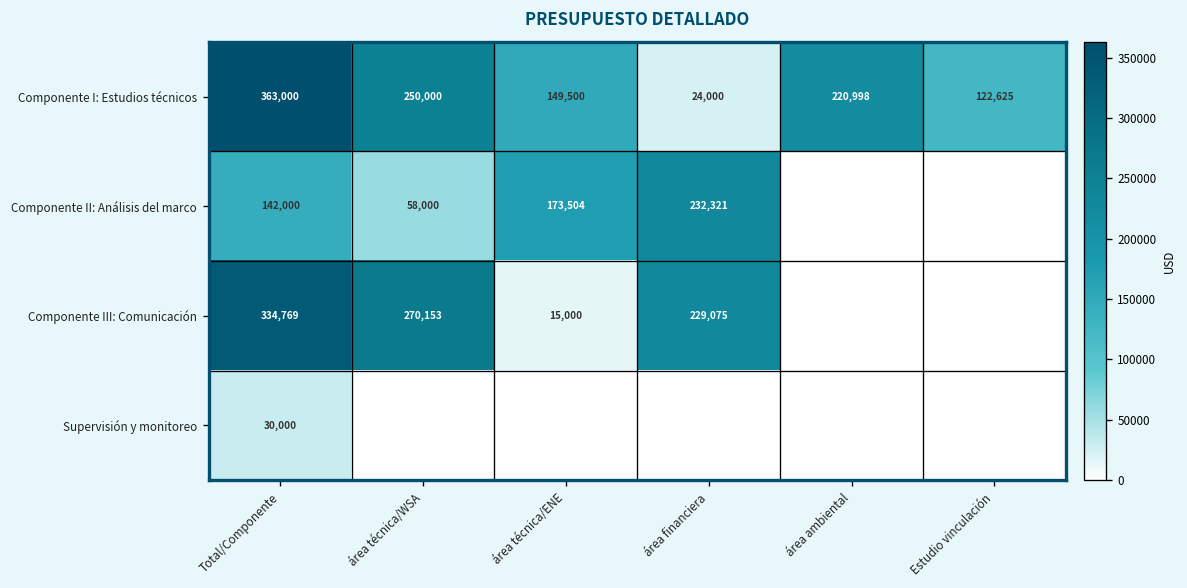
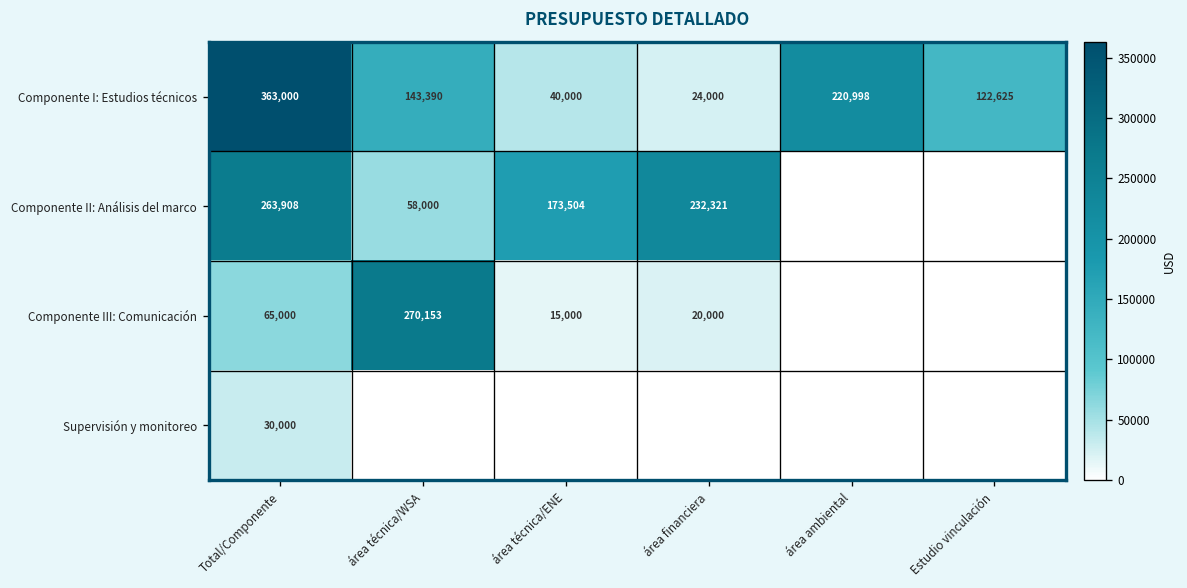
Componente I: Estudios técnicos, área técnica/WSA: 250,000 -> 143,390
Componente I: Estudios técnicos, área técnica/ENE: 149,500 -> 40,000
Componente II: Análisis del marco, Total/Componente: 142,000 -> 263,908
Componente III: Comunicación, Total/Componente: 334,769 -> 65,000
Componente III: Comunicación, área financiera: 229,075 -> 20,000
